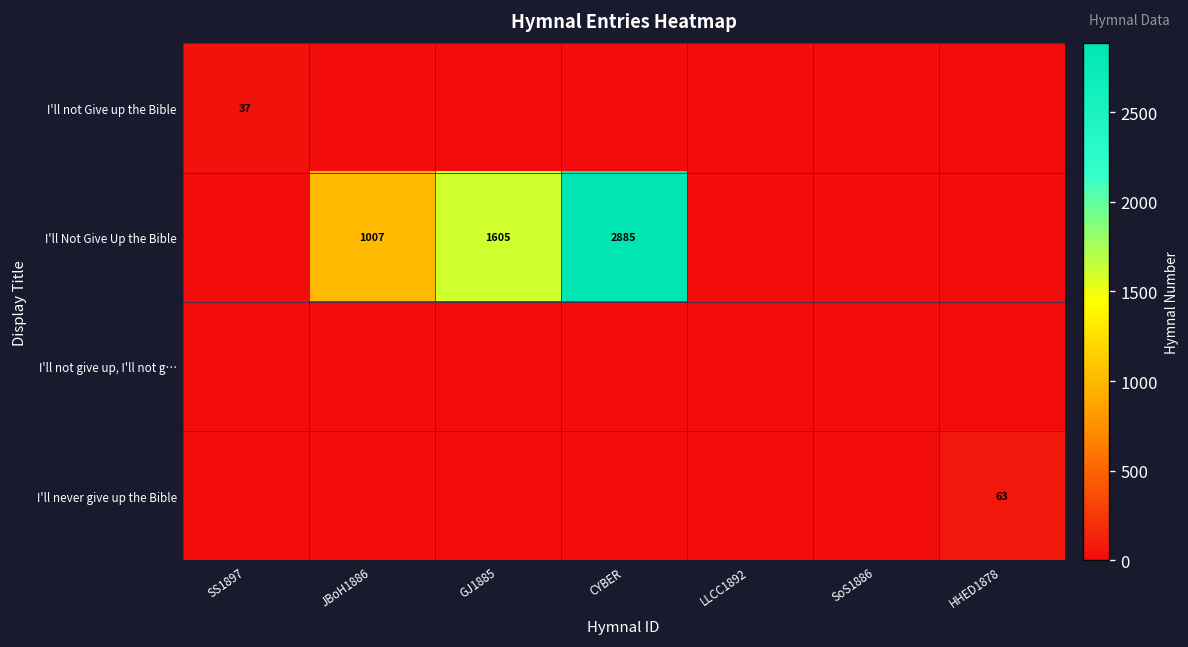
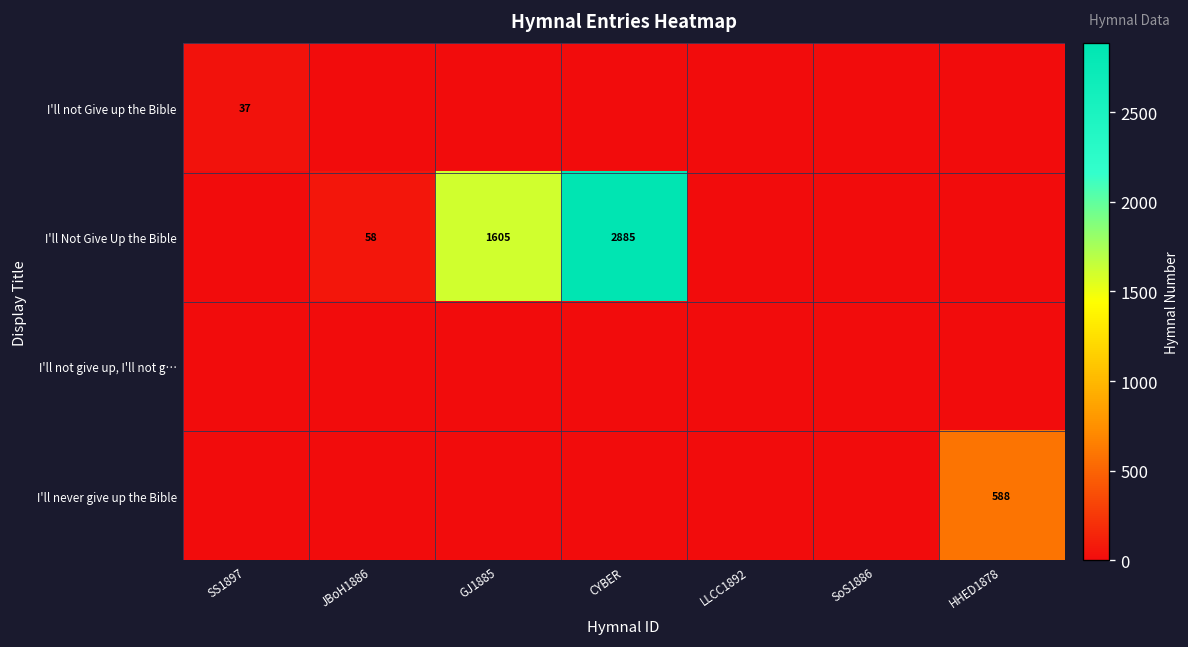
I'll Not Give Up the Bible, JBoH1886: 1007 -> 58
I'll never give up the Bible, HHED1878: 63 -> 588
